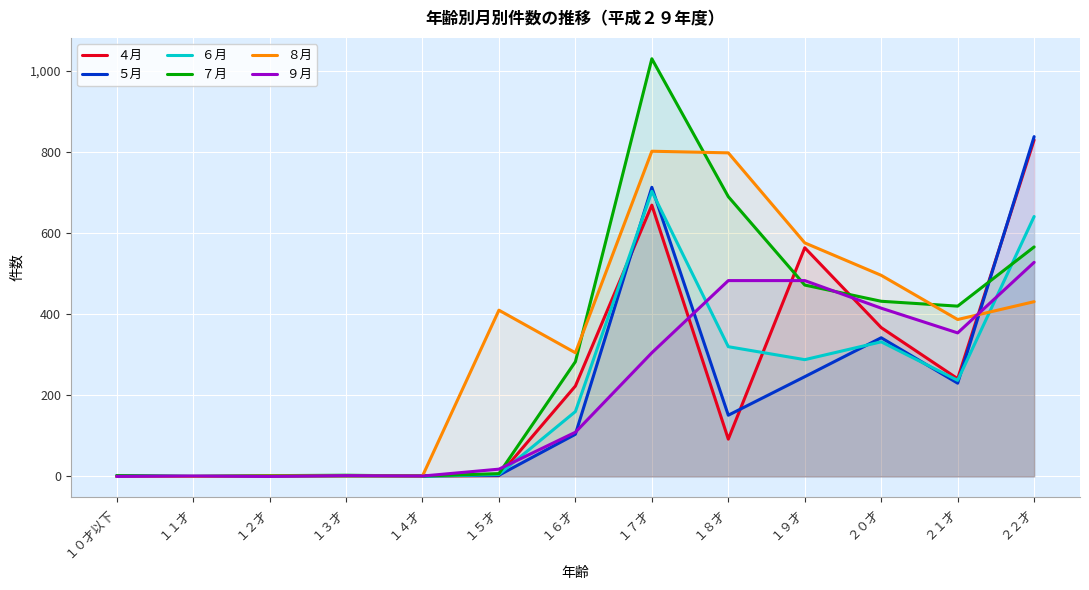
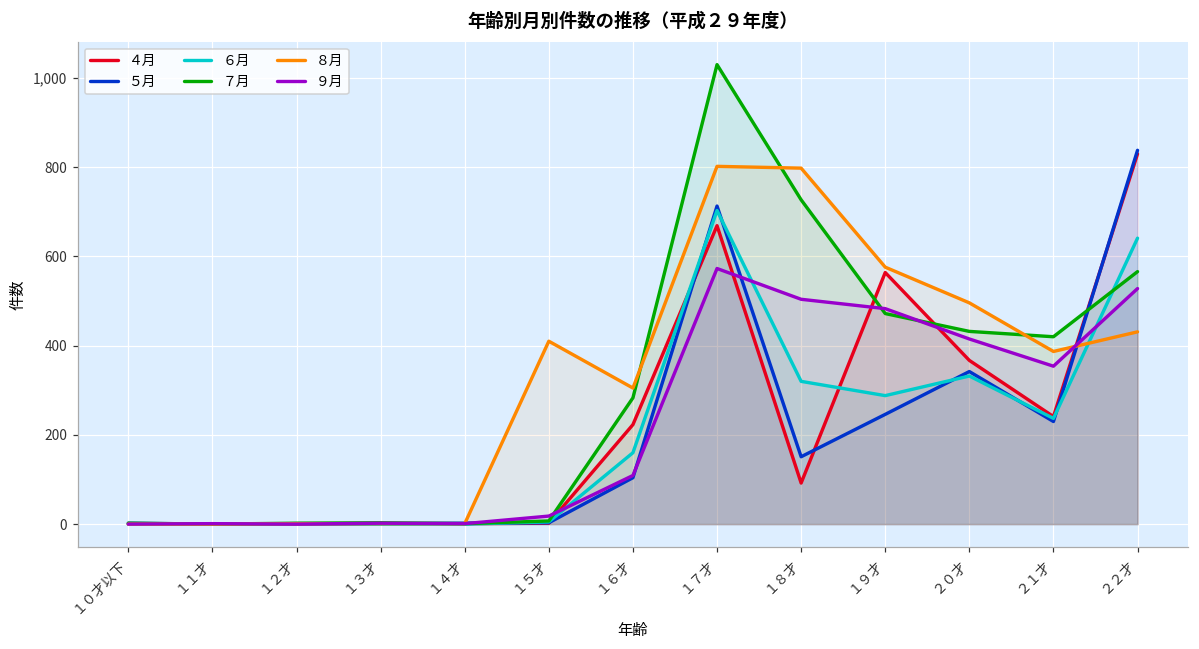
９月, １７才: 310 -> 570
７月, １８才: 690 -> 730
９月, １８才: 480 -> 500
